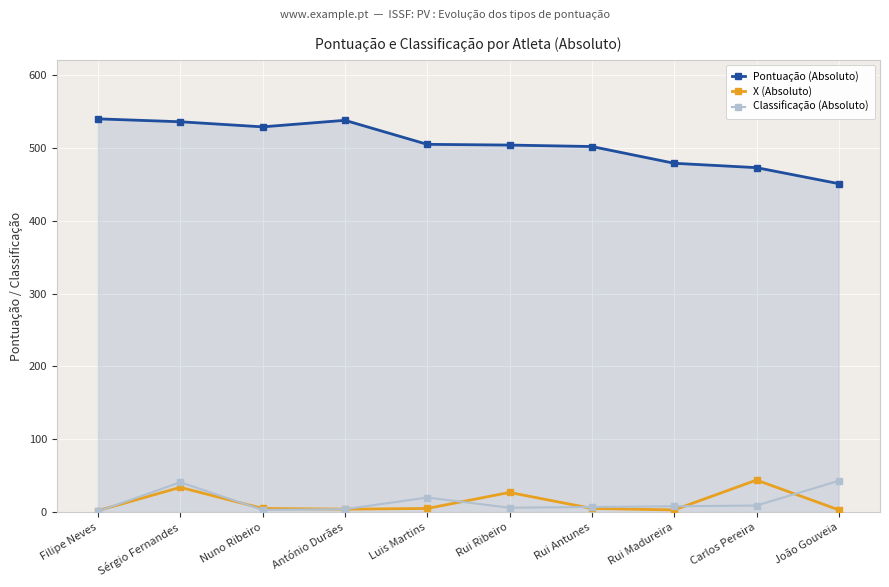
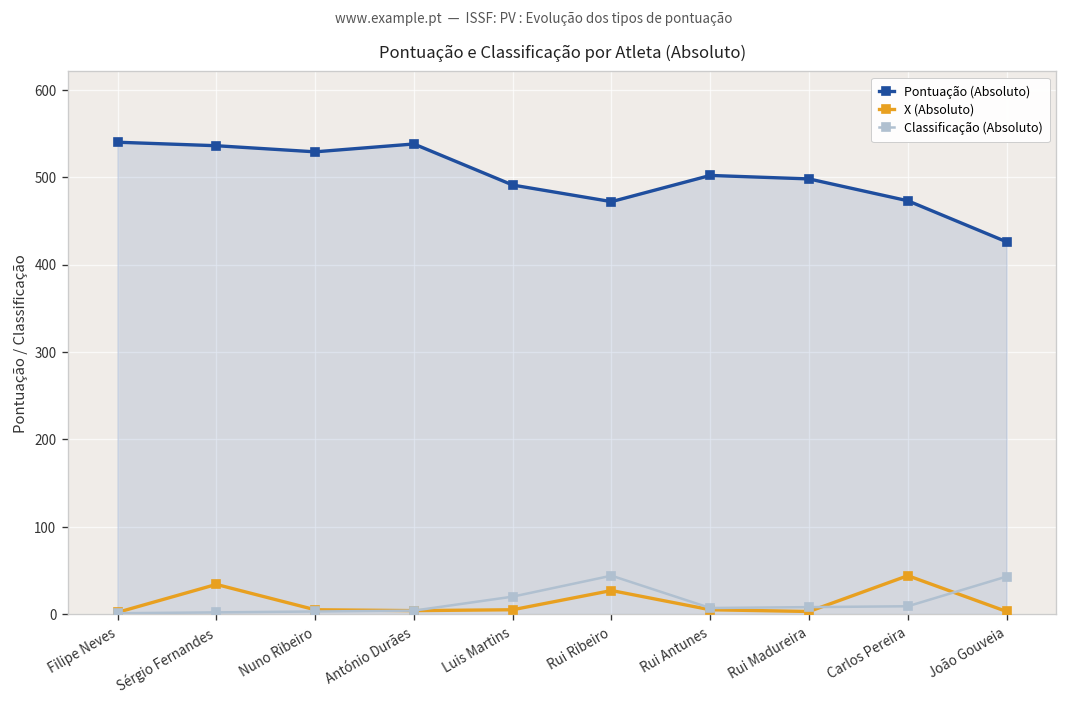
Classificação (Absoluto), Sérgio Fernandes: 40 -> 0
Pontuação (Absoluto), Luis Martins: 510 -> 490
Pontuação (Absoluto), Rui Ribeiro: 500 -> 470
Classificação (Absoluto), Rui Ribeiro: 10 -> 40
Pontuação (Absoluto), Rui Madureira: 480 -> 500
Pontuação (Absoluto), João Gouveia: 450 -> 430
